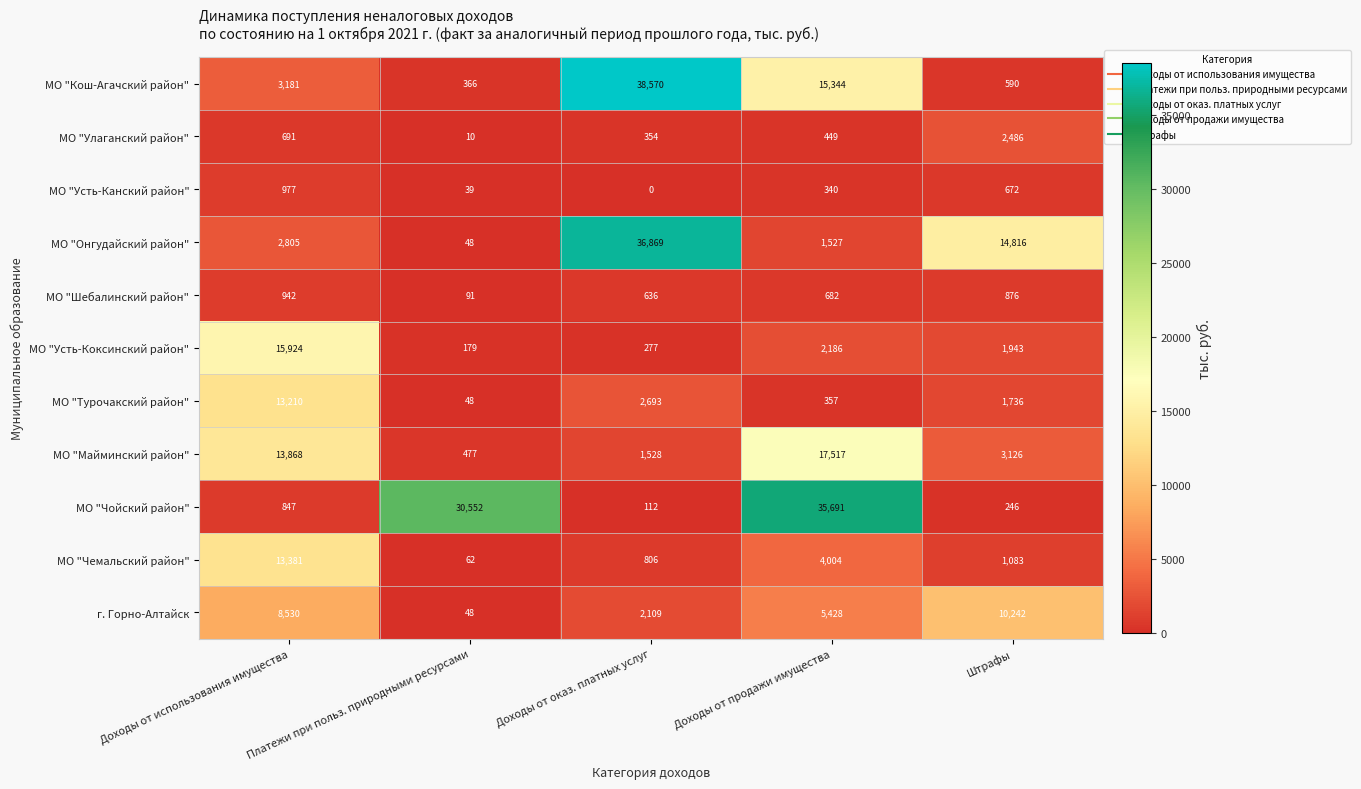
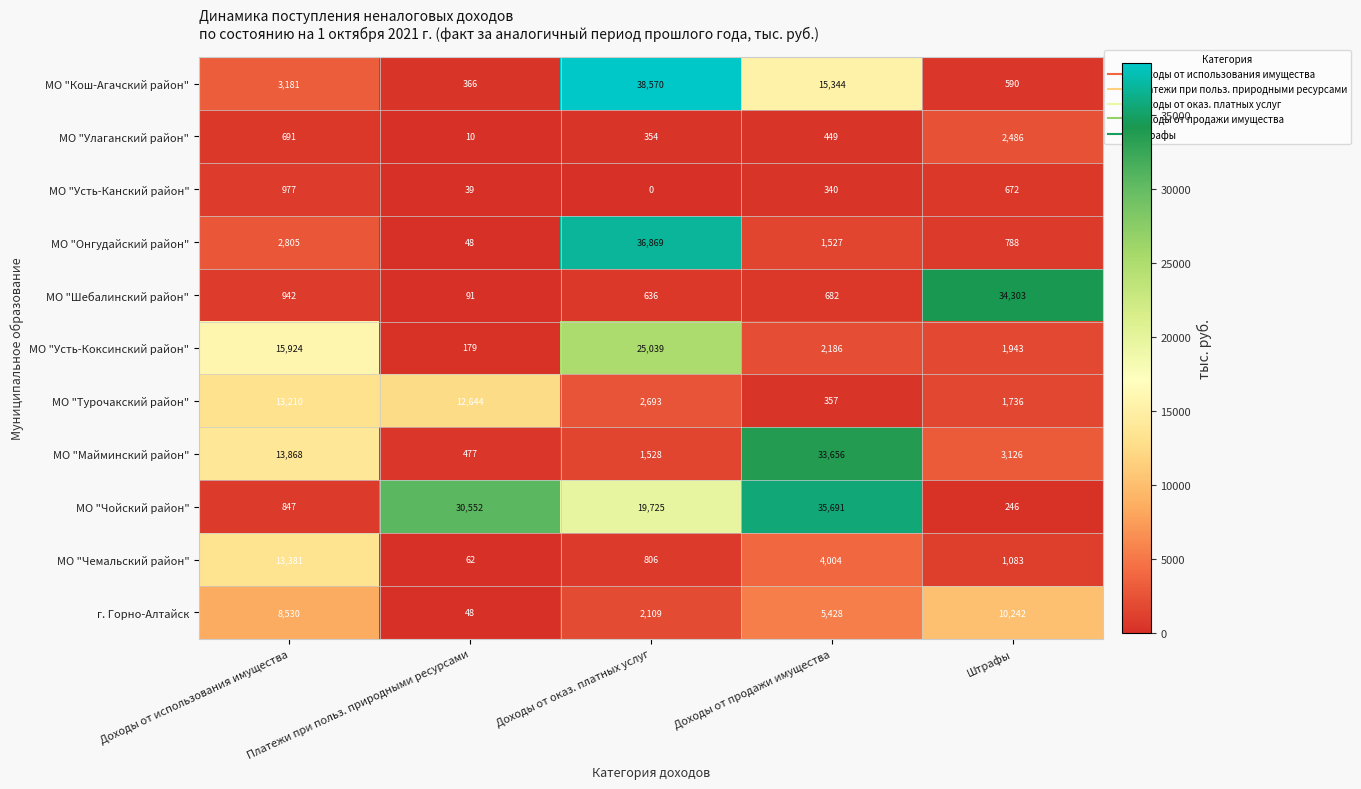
МО "Онгудайский район", Штрафы: 14,816 -> 788
МО "Шебалинский район", Штрафы: 876 -> 34,303
МО "Усть-Коксинский район", Доходы от оказ. платных услуг: 277 -> 25,039
МО "Турочакский район", Платежи при польз. природными ресурсами: 48 -> 12,644
МО "Майминский район", Доходы от продажи имущества: 17,517 -> 33,656
МО "Чойский район", Доходы от оказ. платных услуг: 112 -> 19,725
